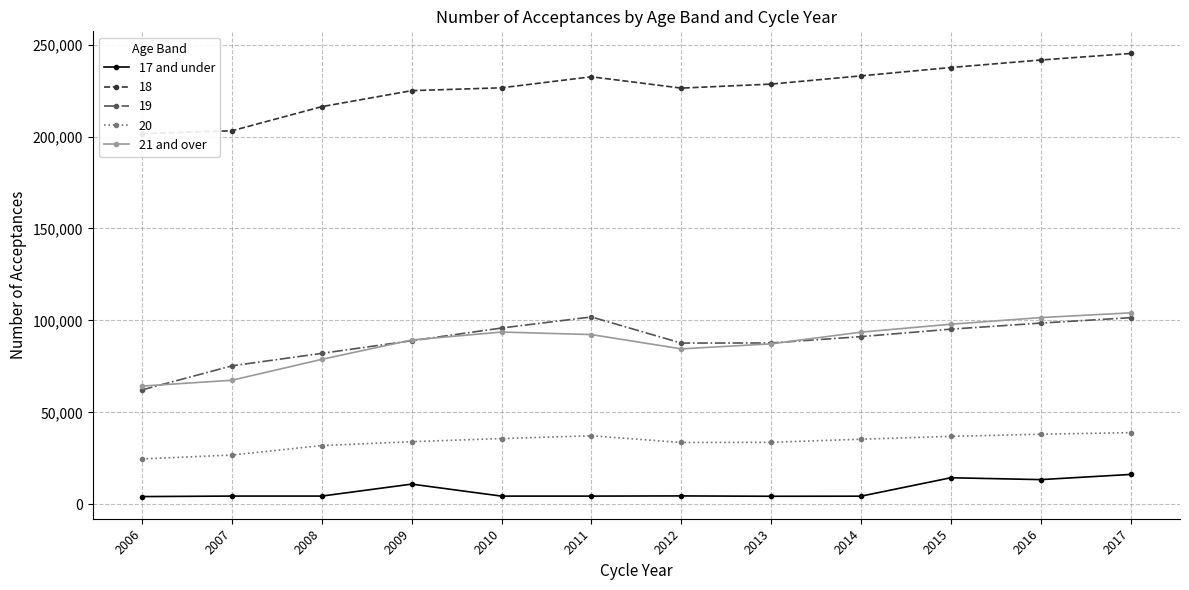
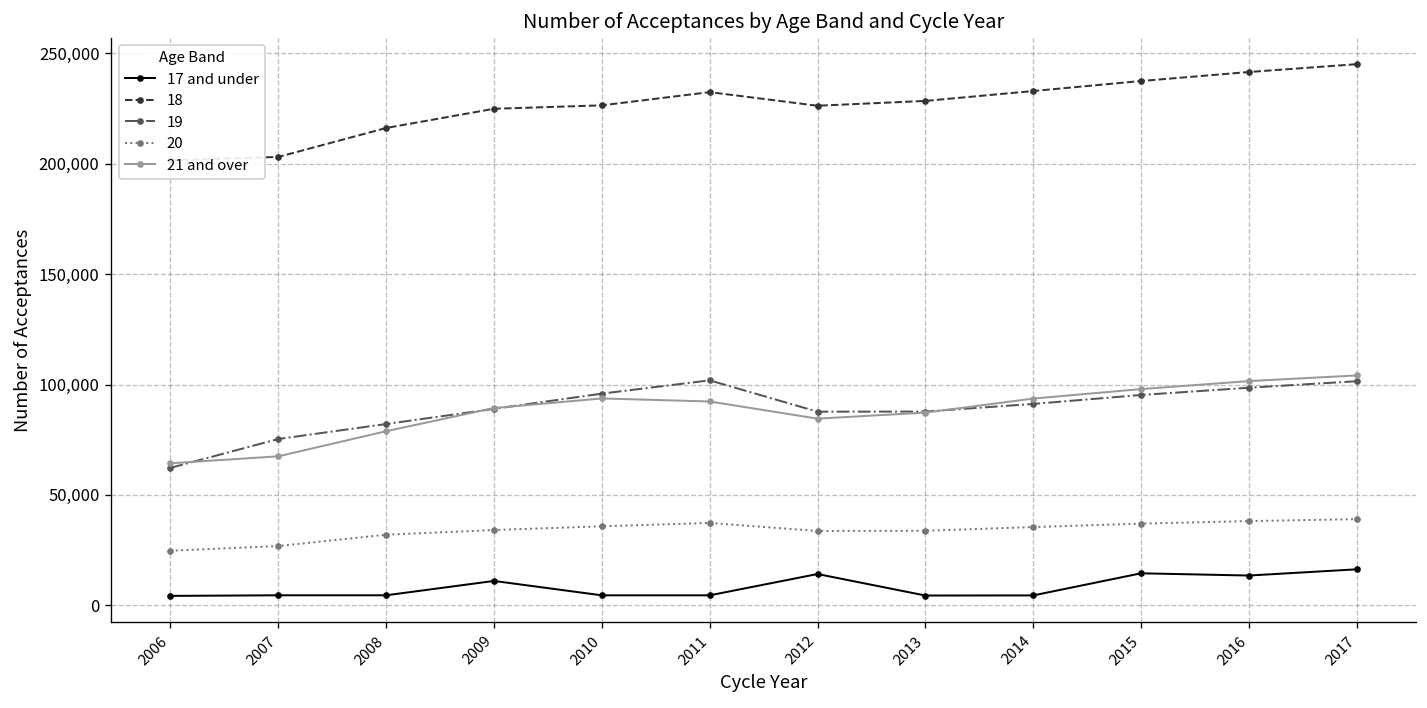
17 and under, 2012: 5,000 -> 14,000
